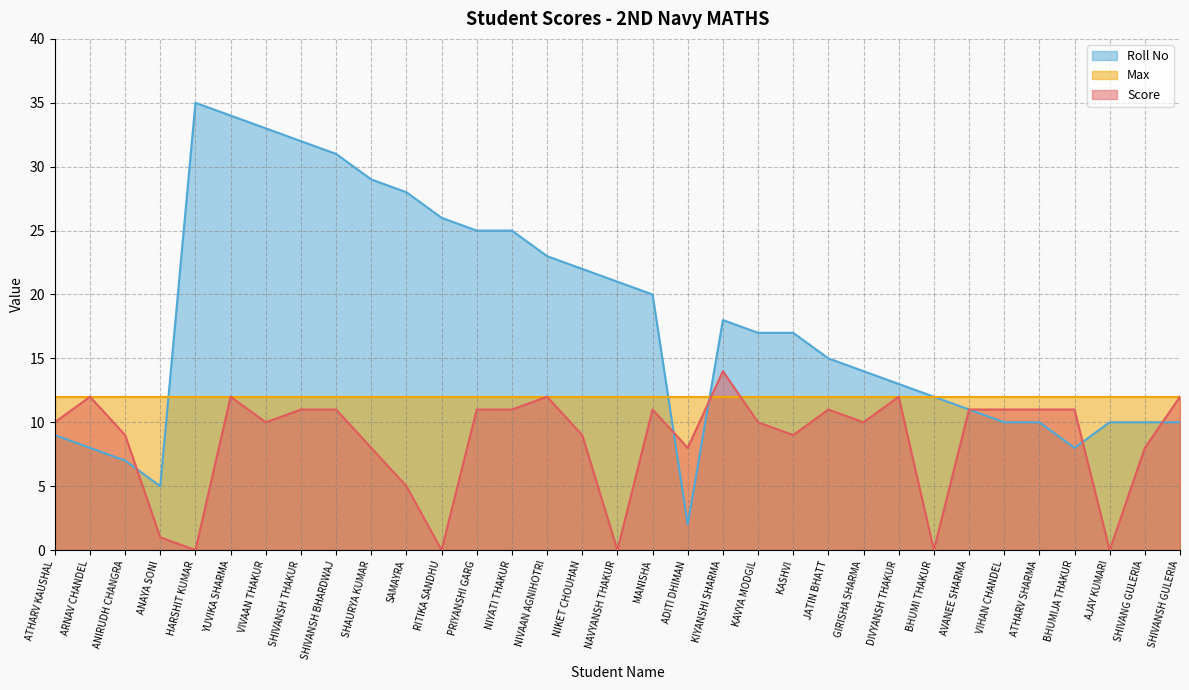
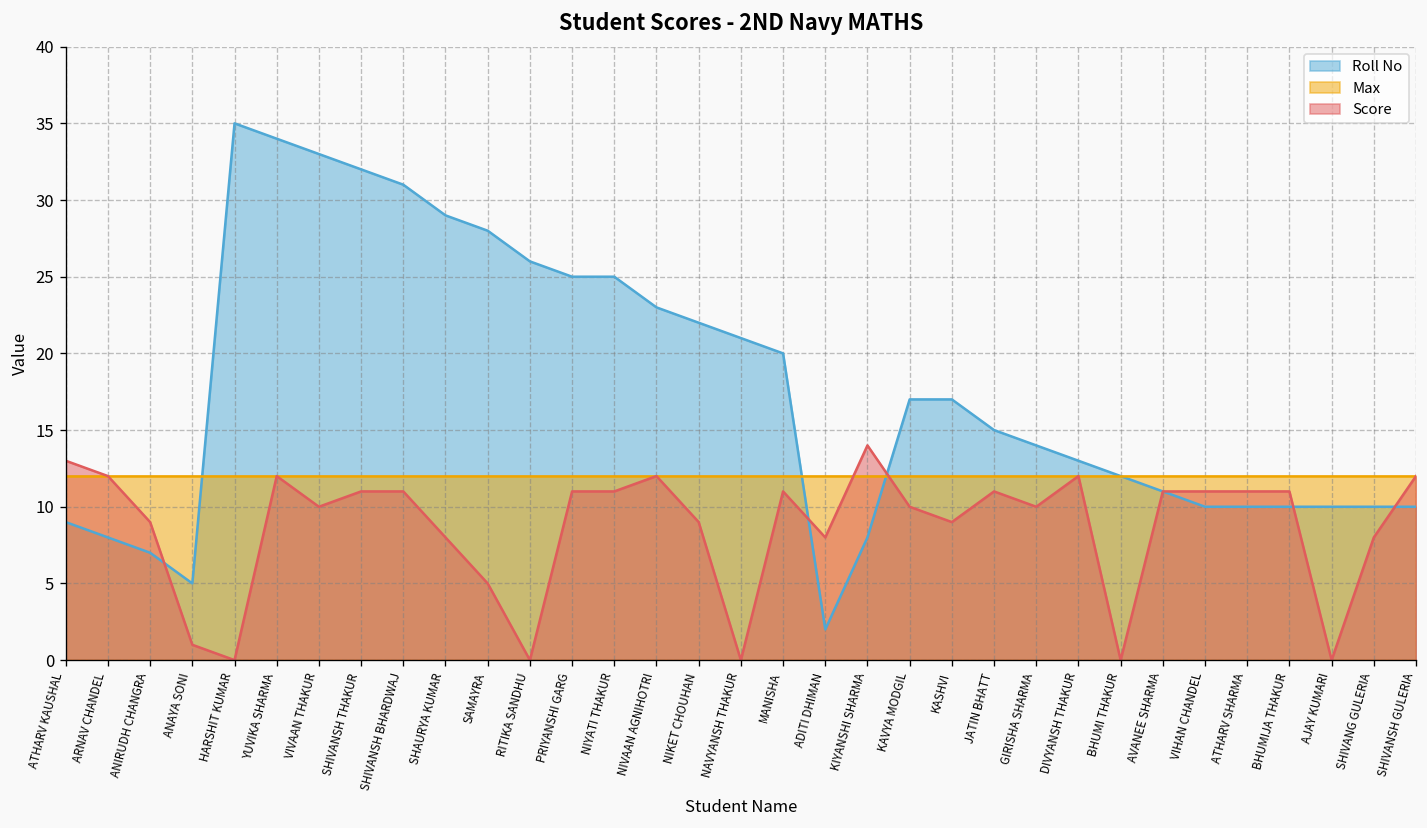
Score, ATHARV KAUSHAL: 10 -> 13
Roll No, KIYANSHI SHARMA: 18 -> 8
Roll No, BHUMIJA THAKUR: 8 -> 10
